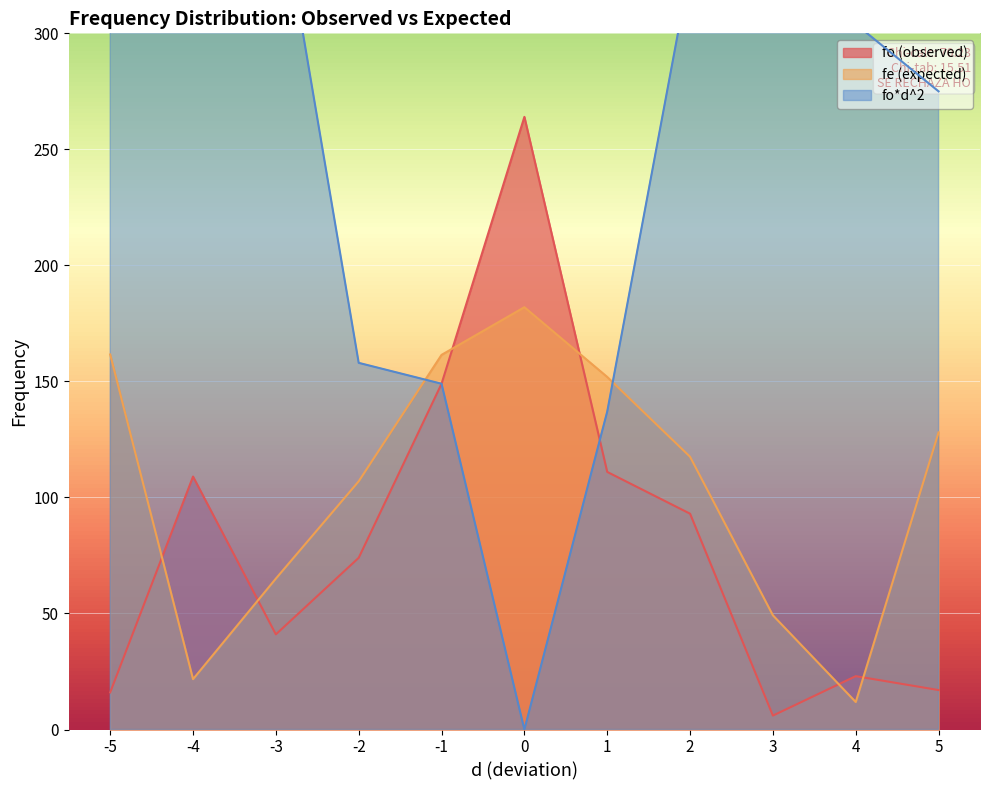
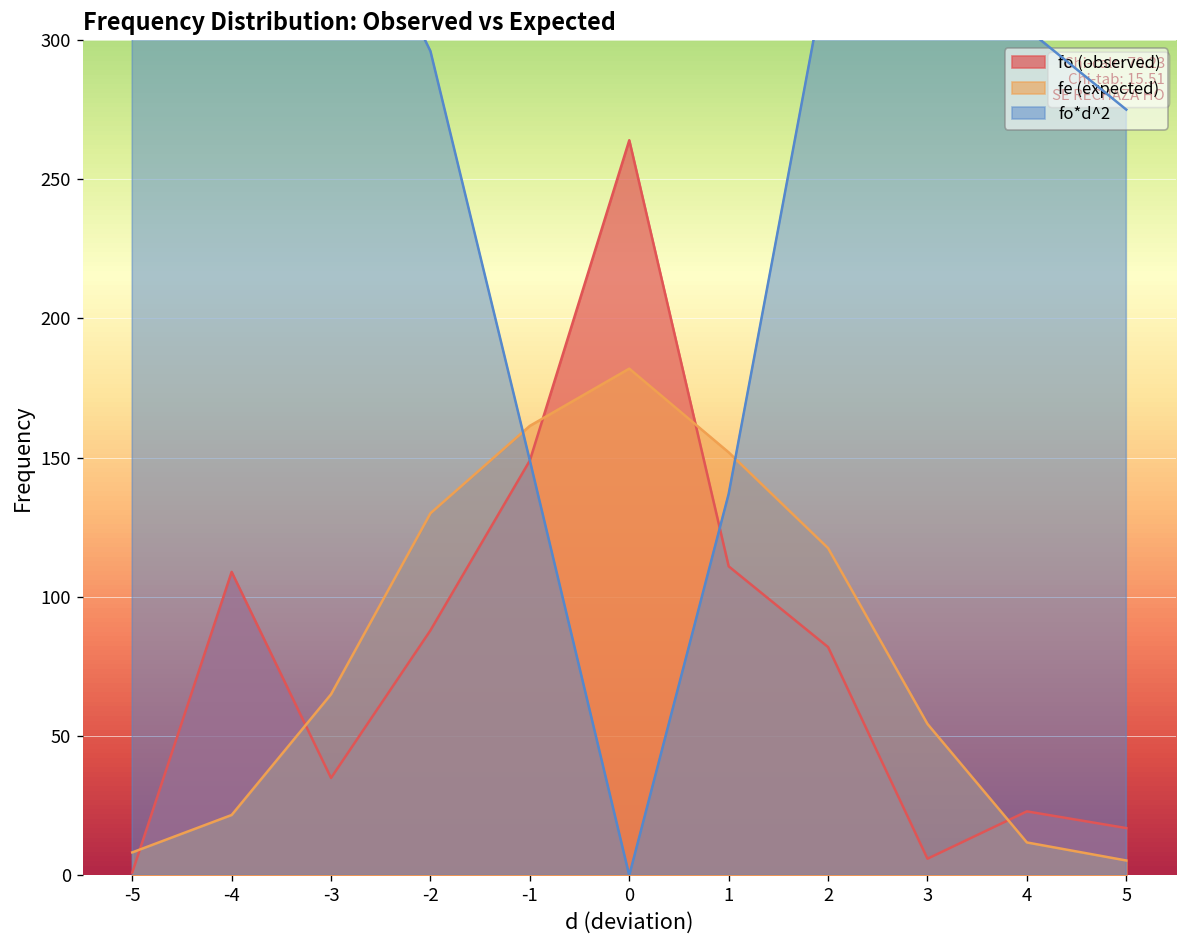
fo (observed), -5: 16 -> 1
fe (expected), -5: 162 -> 8
fo (observed), -3: 41 -> 35
fo (observed), -2: 74 -> 88
fe (expected), -2: 107 -> 130
fo*d^2, -2: 158 -> 296
fo (observed), 2: 93 -> 82
fe (expected), 3: 49 -> 54
fe (expected), 5: 128 -> 5
